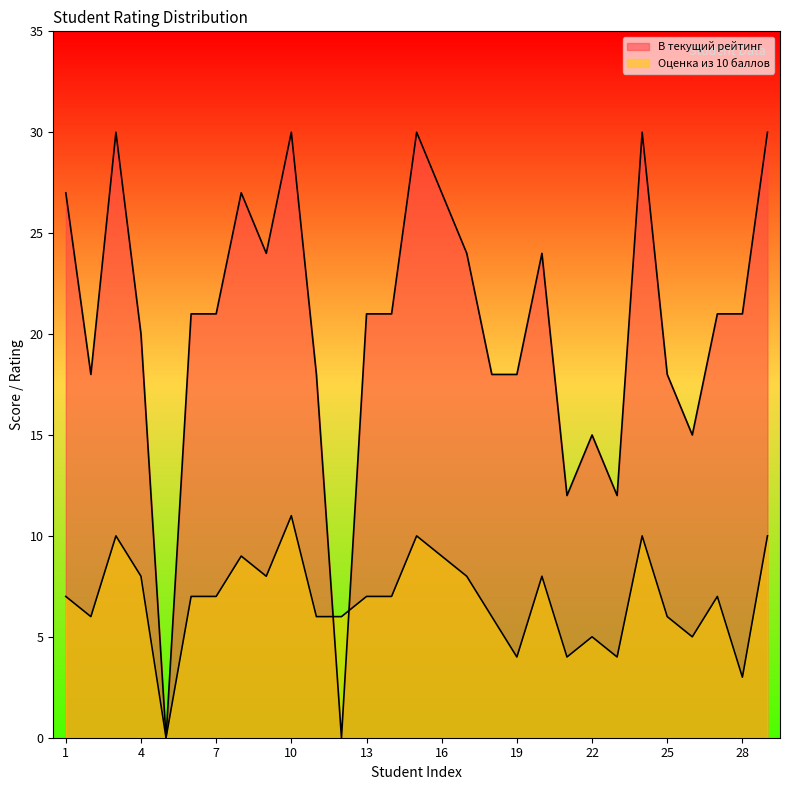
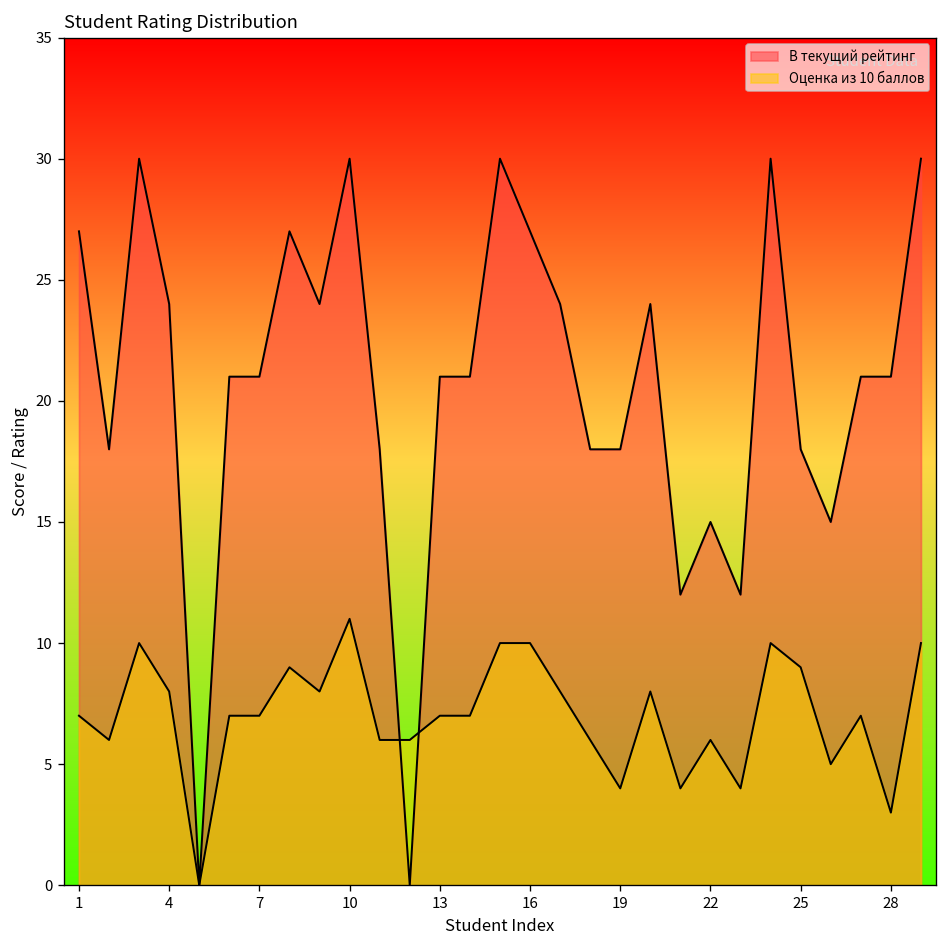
В текущий рейтинг, 4: 20 -> 24
Оценка из 10 баллов, 16: 9 -> 10
Оценка из 10 баллов, 22: 5 -> 6
Оценка из 10 баллов, 25: 6 -> 9
